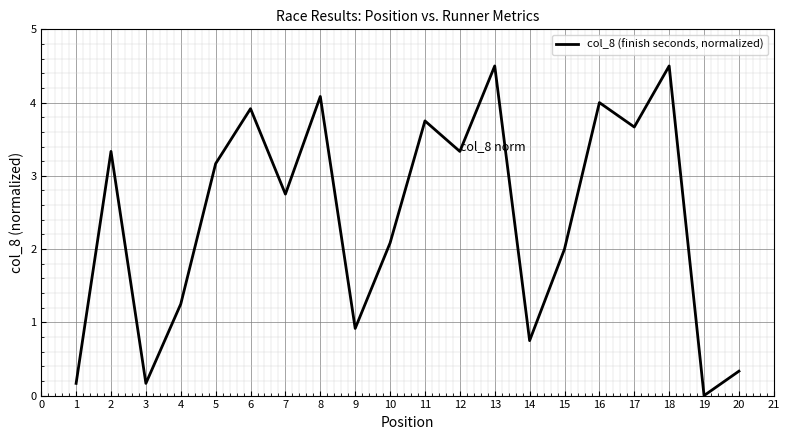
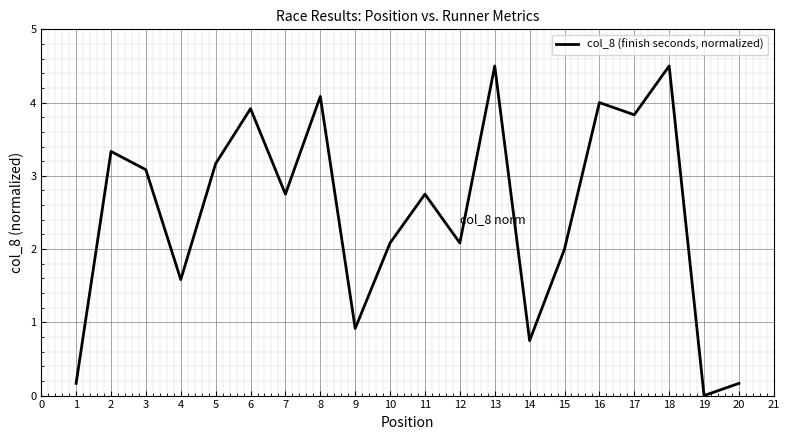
3: 0.2 -> 3.1
4: 1.3 -> 1.6
11: 3.8 -> 2.8
12: 3.3 -> 2.1
17: 3.7 -> 3.8
20: 0.3 -> 0.2
